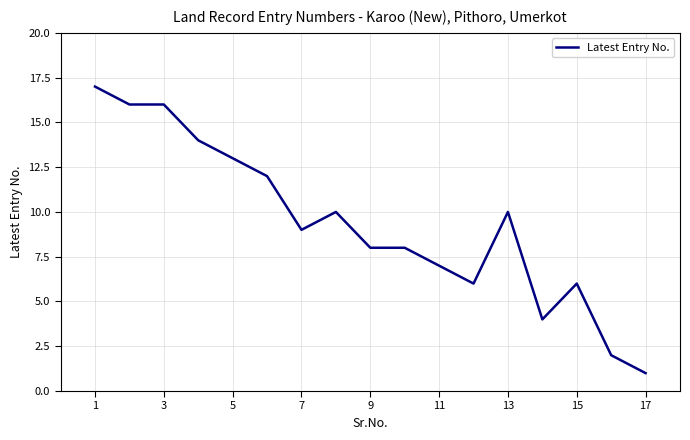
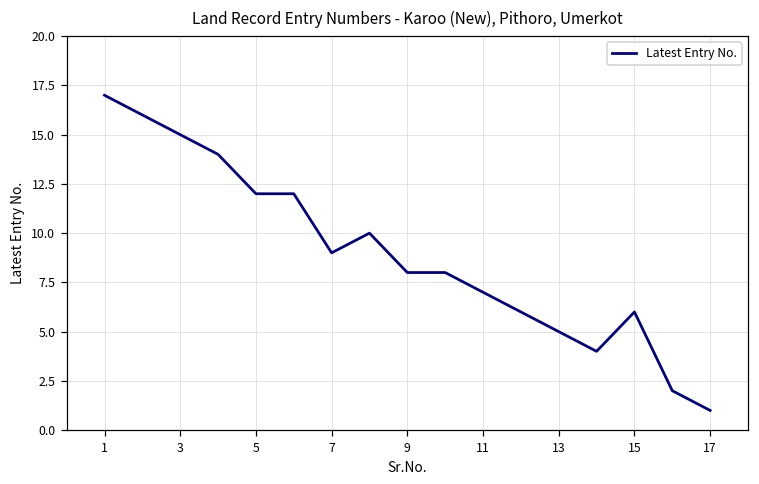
3: 16 -> 15
5: 13 -> 12
13: 10 -> 5
